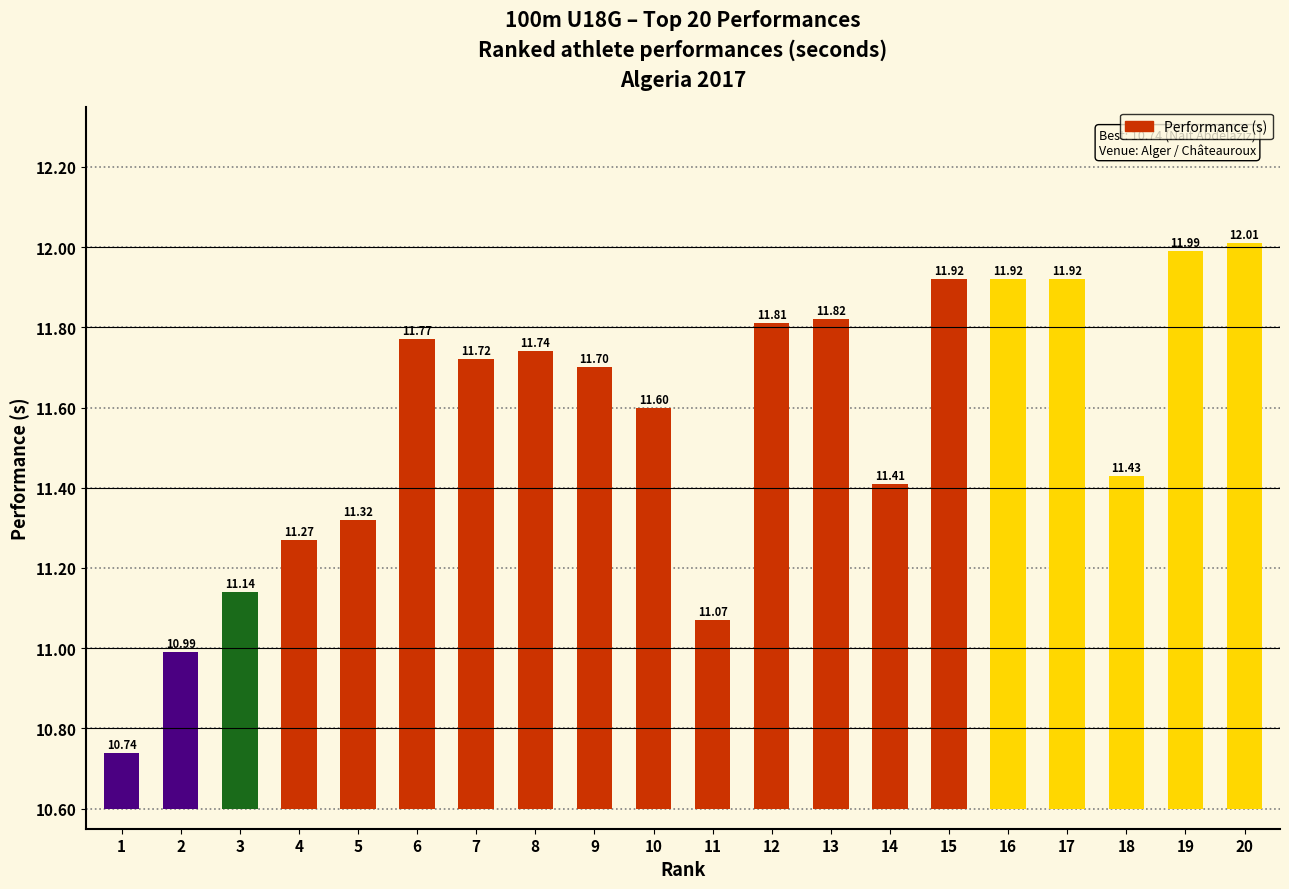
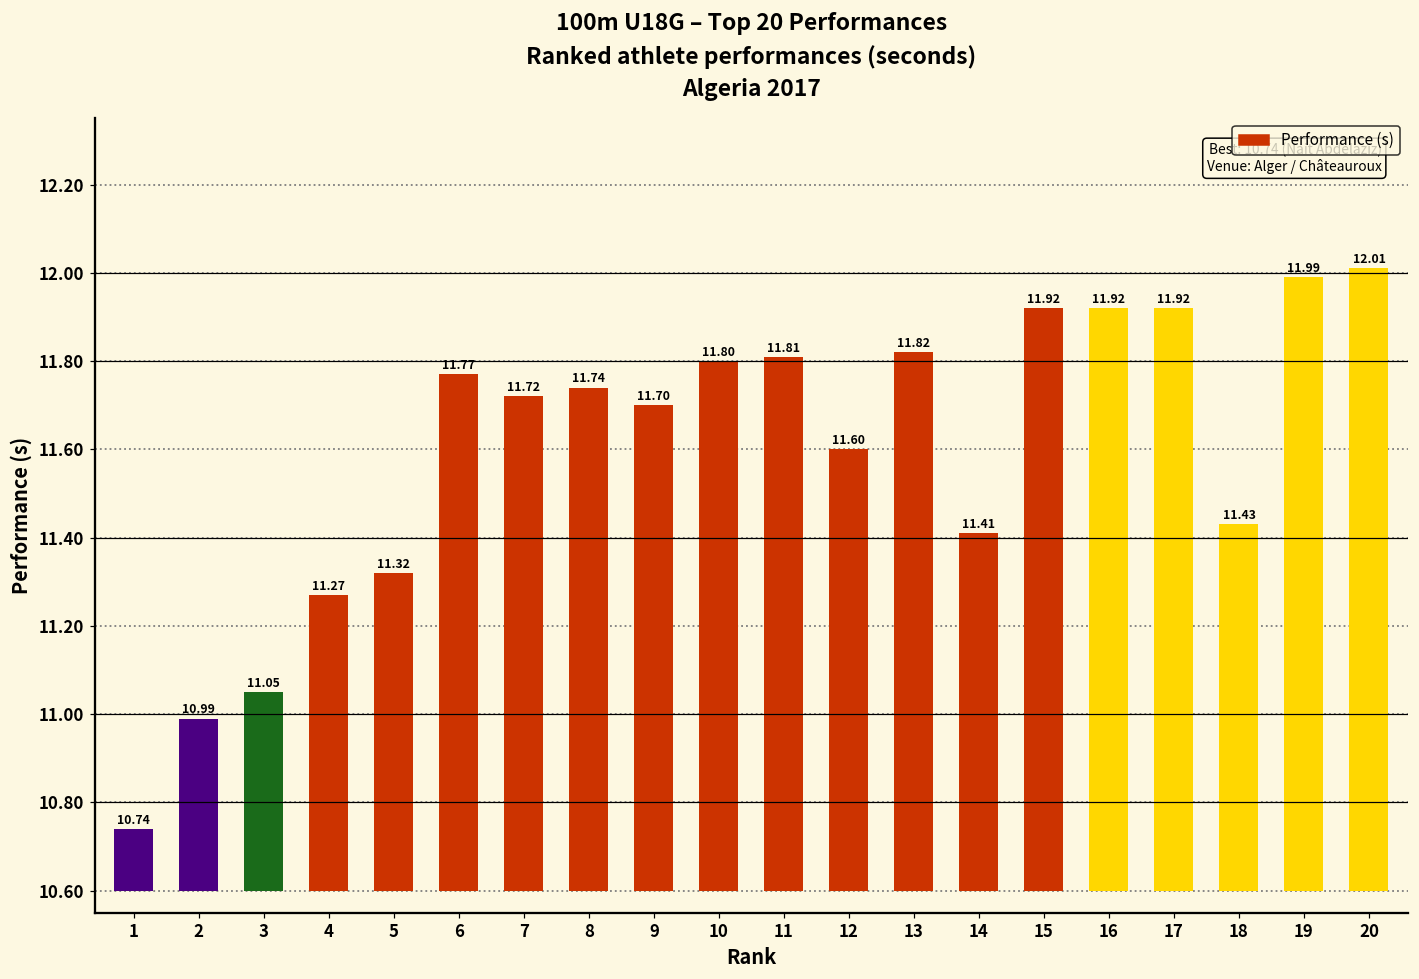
3: 11.14 -> 11.05
10: 11.60 -> 11.80
11: 11.07 -> 11.81
12: 11.81 -> 11.60
